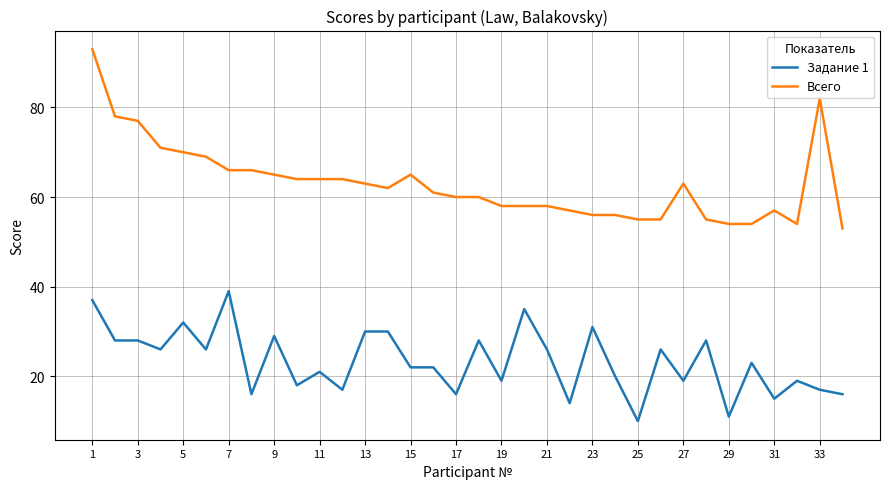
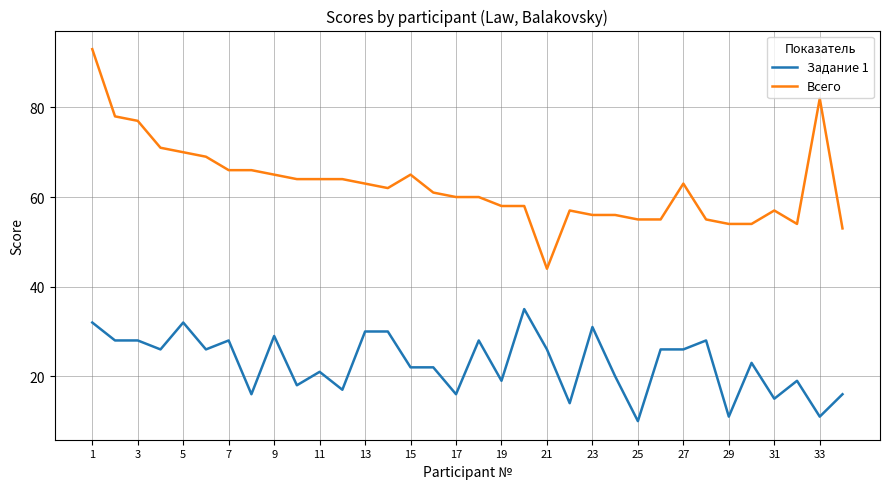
Задание 1, 1: 37 -> 32
Задание 1, 7: 39 -> 28
Всего, 21: 58 -> 44
Задание 1, 27: 19 -> 26
Задание 1, 33: 17 -> 11
